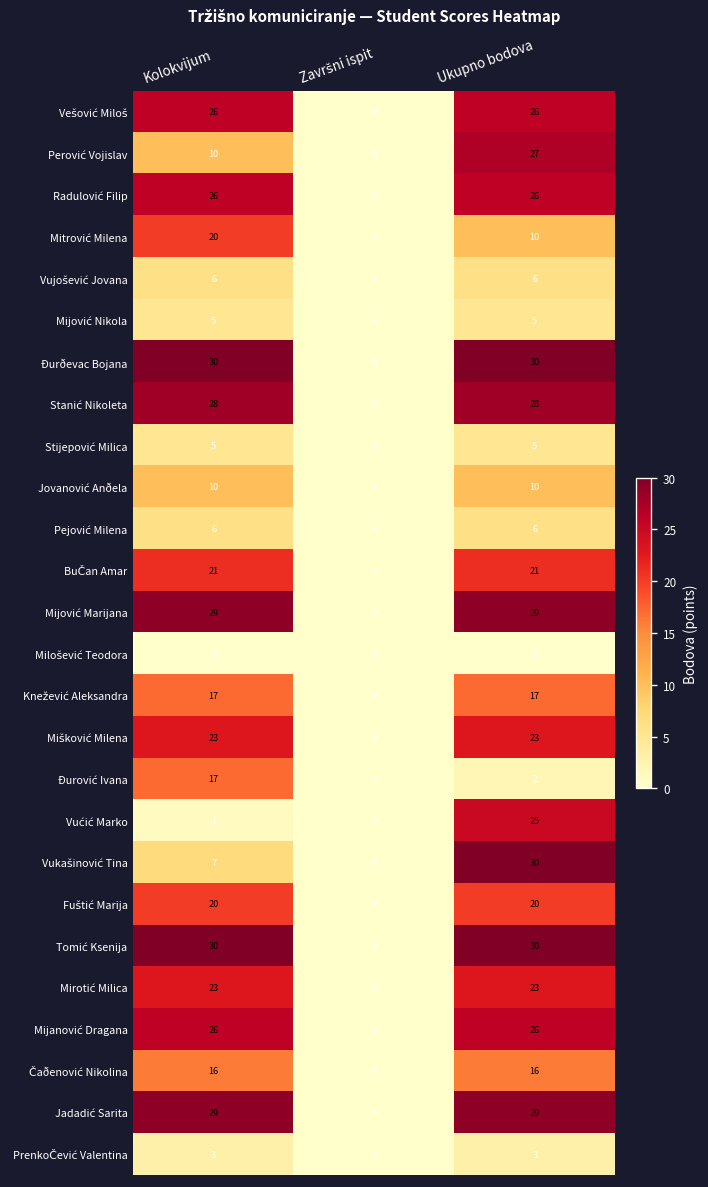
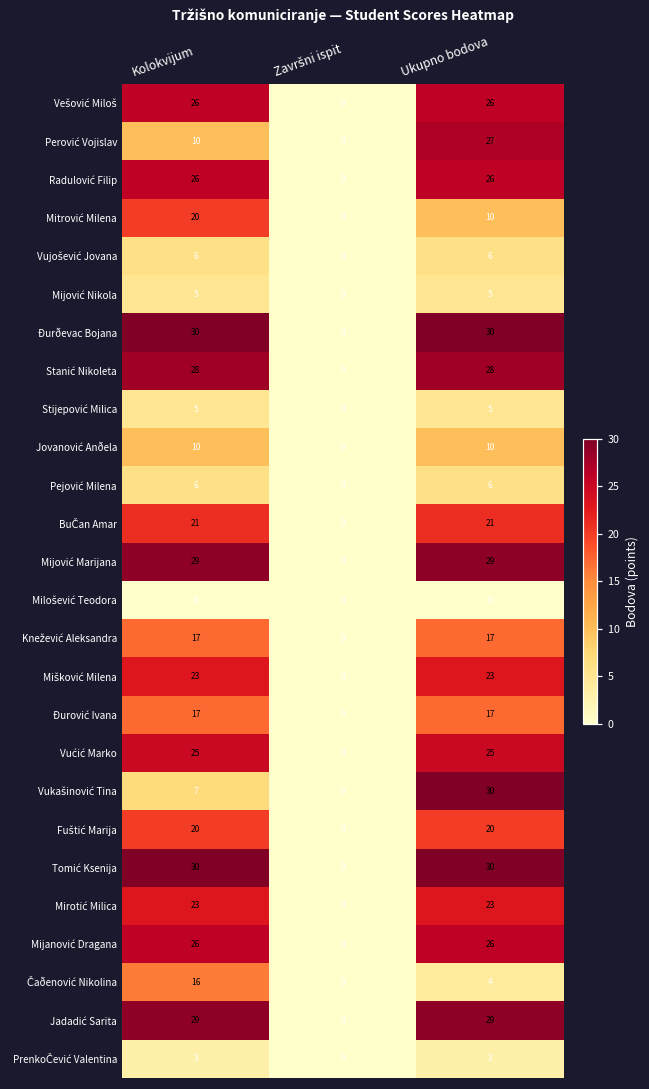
Ðurović Ivana, Ukupno bodova: 2 -> 17
Vućić Marko, Kolokvijum: 1 -> 25
Čaðenović Nikolina, Ukupno bodova: 16 -> 4
